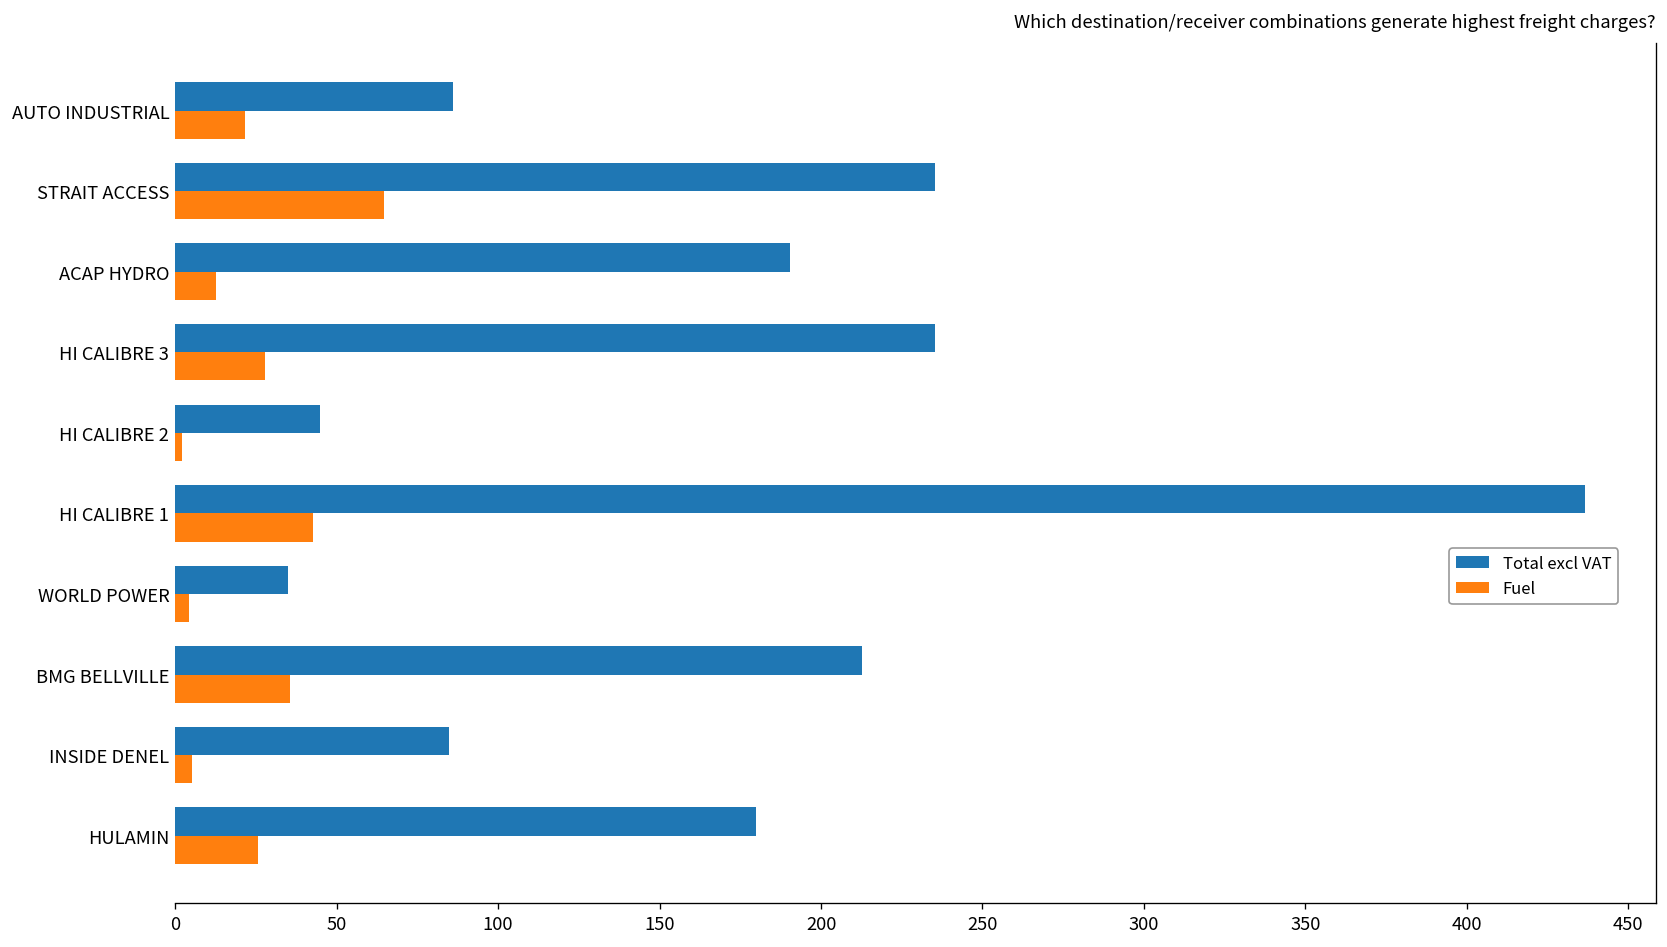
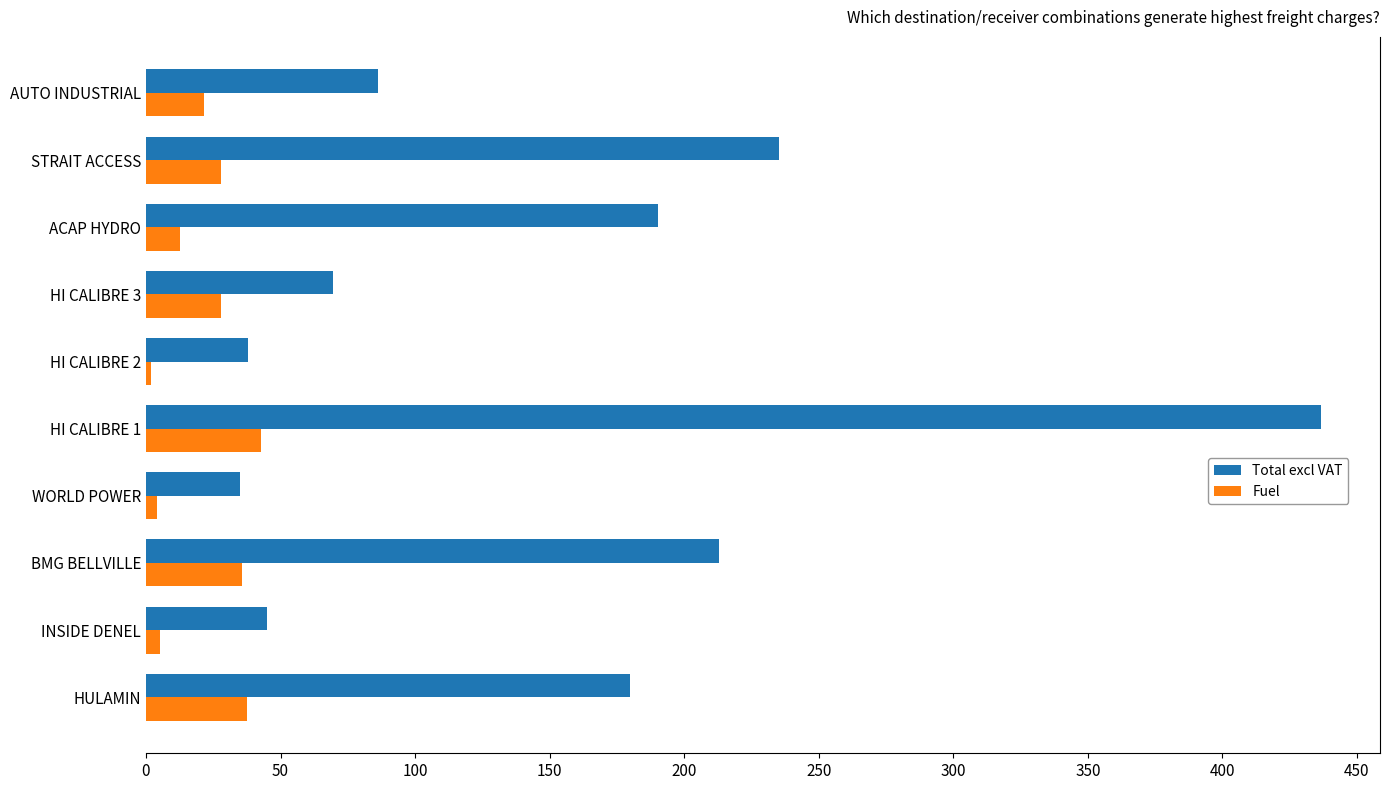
Fuel, STRAIT ACCESS: 65 -> 28
Total excl VAT, HI CALIBRE 3: 235 -> 69
Total excl VAT, HI CALIBRE 2: 45 -> 38
Total excl VAT, INSIDE DENEL: 85 -> 45
Fuel, HULAMIN: 26 -> 37
